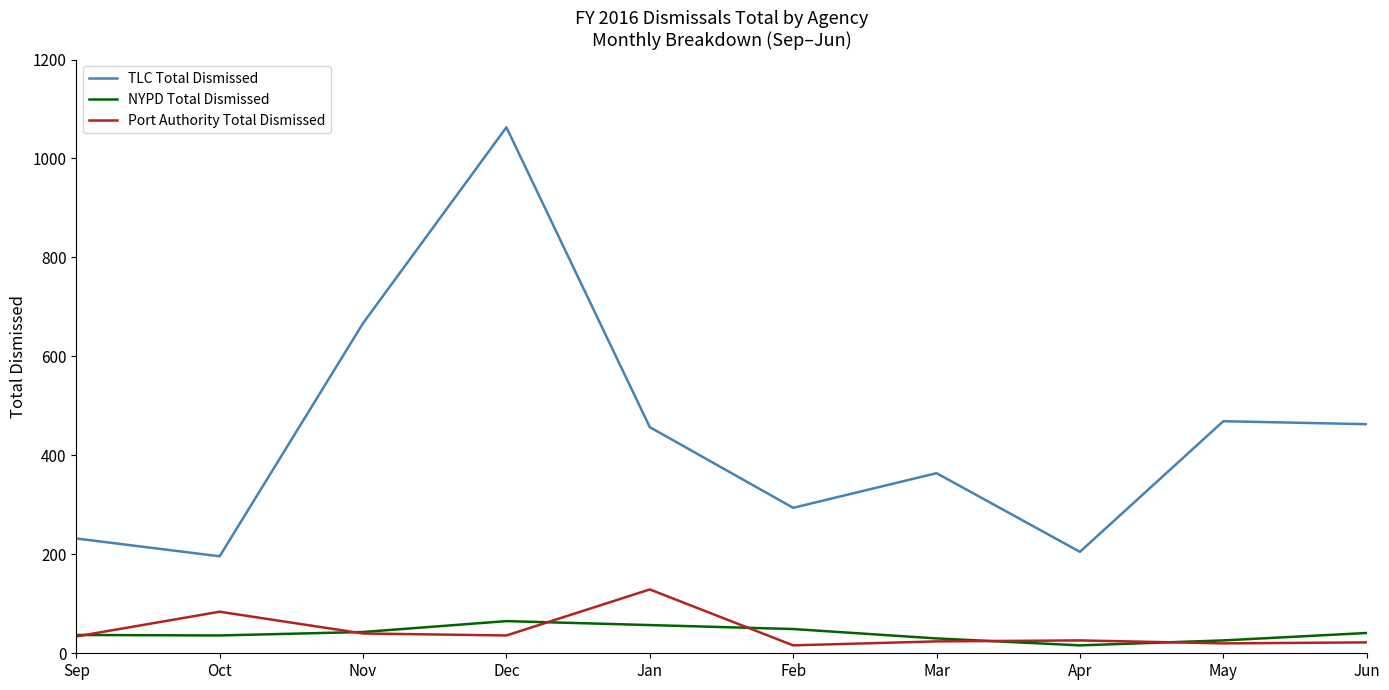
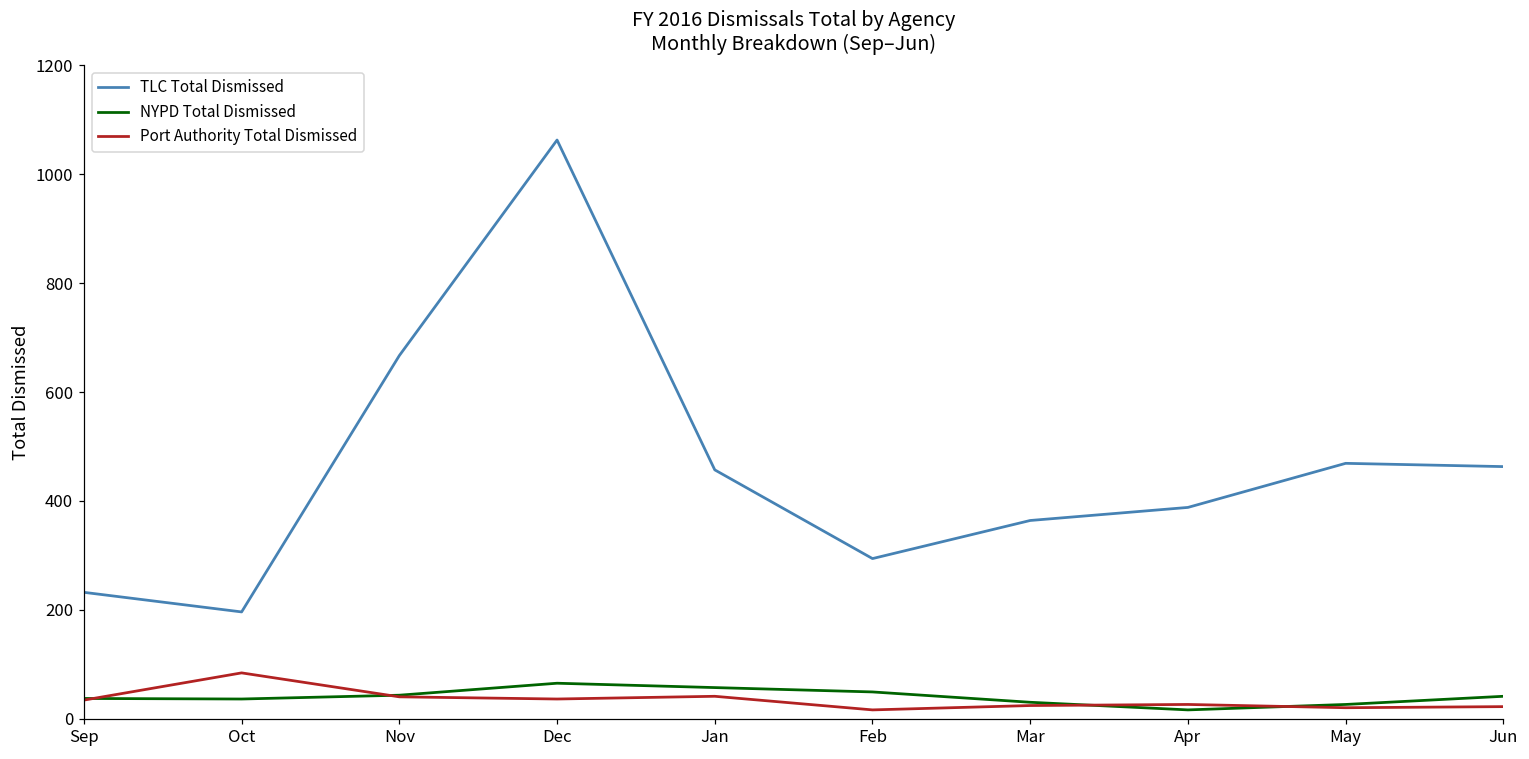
Port Authority Total Dismissed, Jan: 130 -> 40
TLC Total Dismissed, Apr: 210 -> 390
